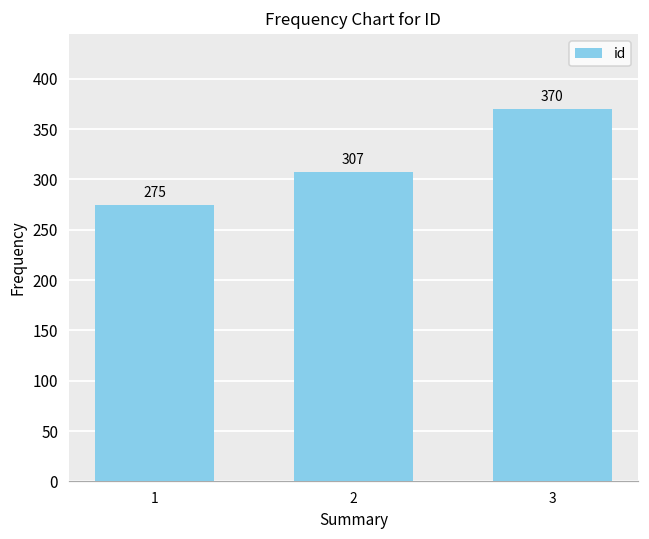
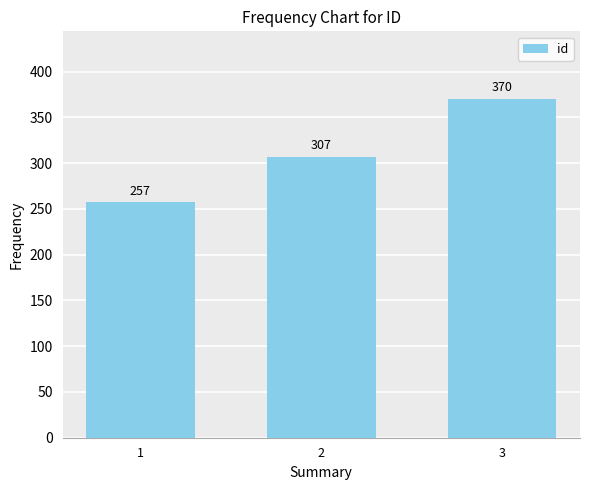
1: 275 -> 257
